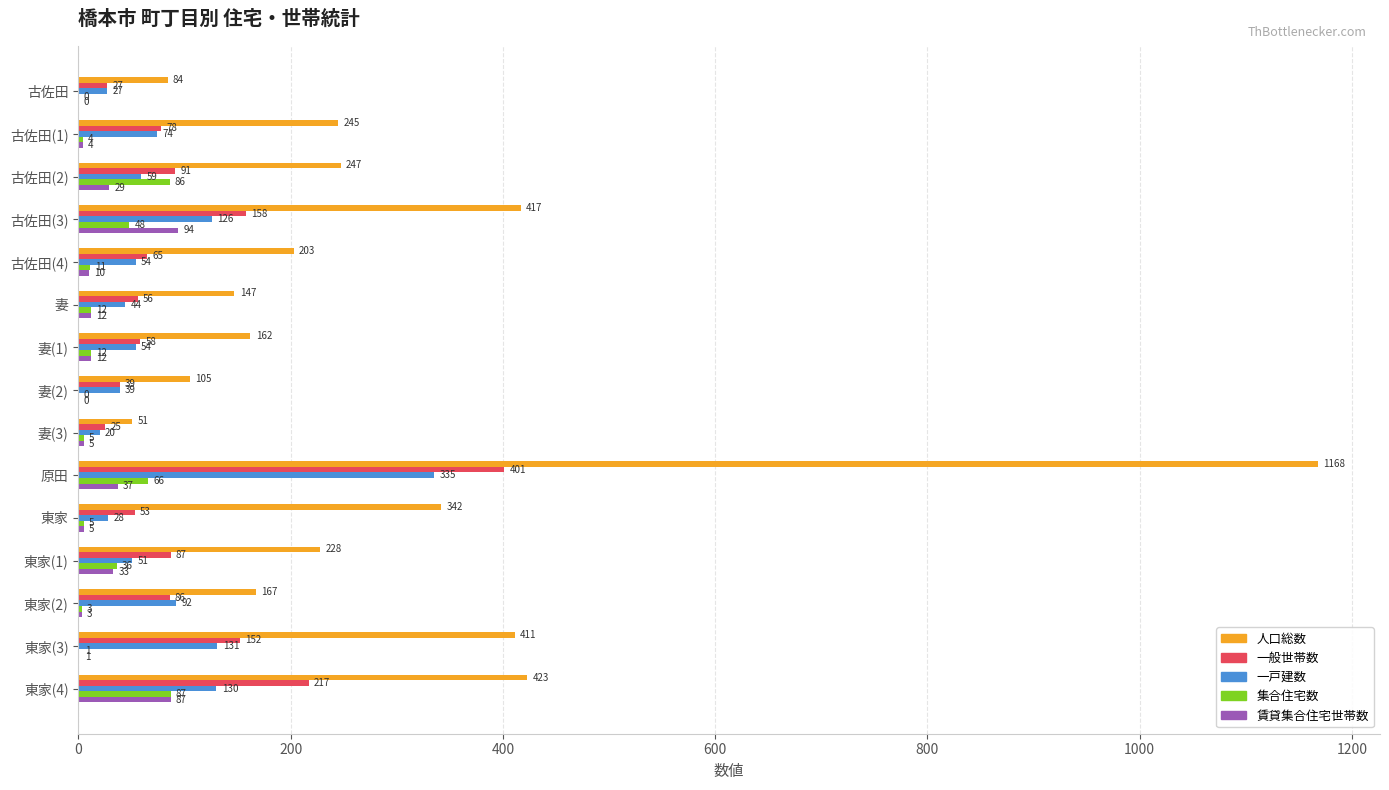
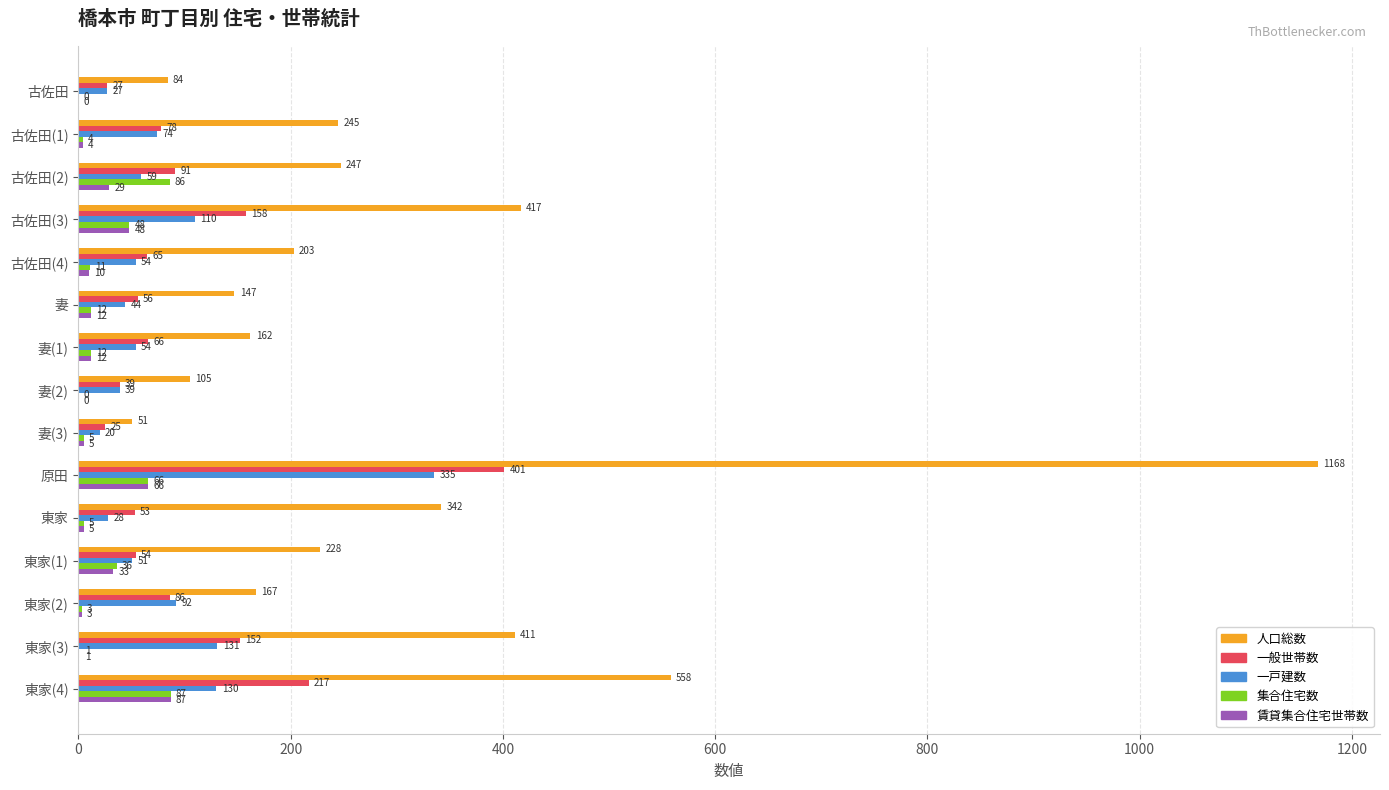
一戸建数, 古佐田(3): 126 -> 110
賃貸集合住宅世帯数, 古佐田(3): 94 -> 48
一般世帯数, 妻(1): 58 -> 66
賃貸集合住宅世帯数, 原田: 37 -> 66
一般世帯数, 東家(1): 87 -> 54
人口総数, 東家(4): 423 -> 558
